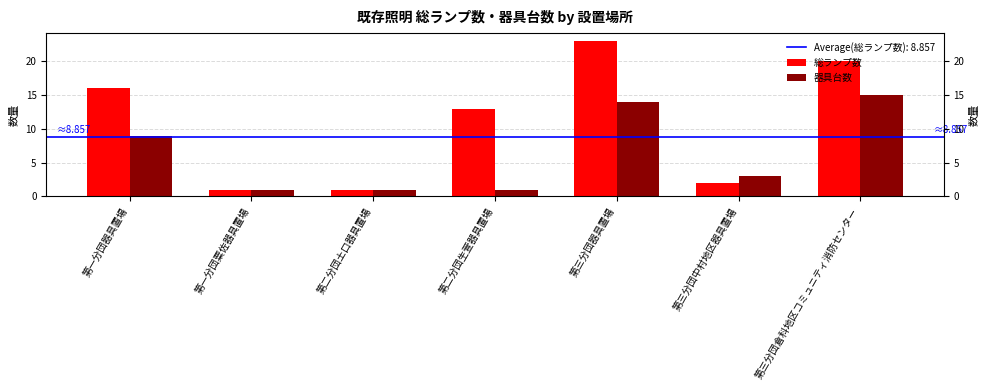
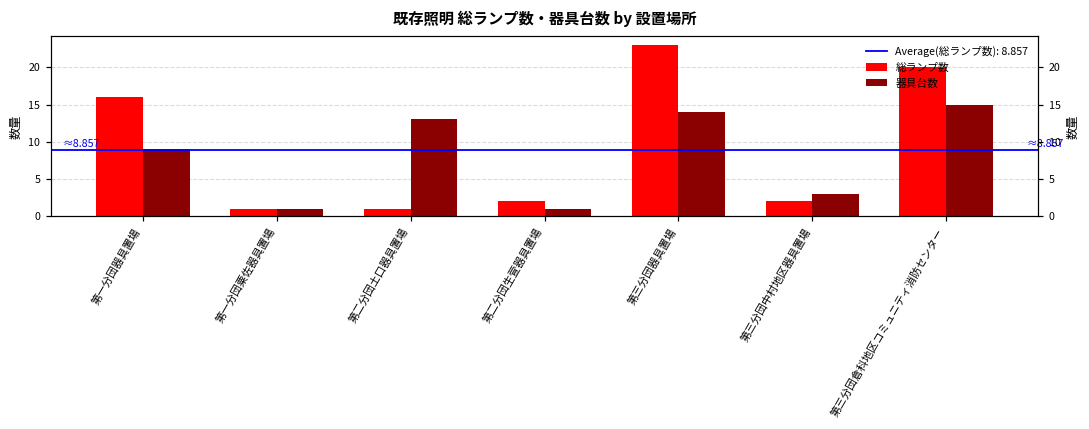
器具台数, 第二分団土口器具置場: 1 -> 13
総ランプ数, 第二分団生萱器具置場: 13 -> 2
